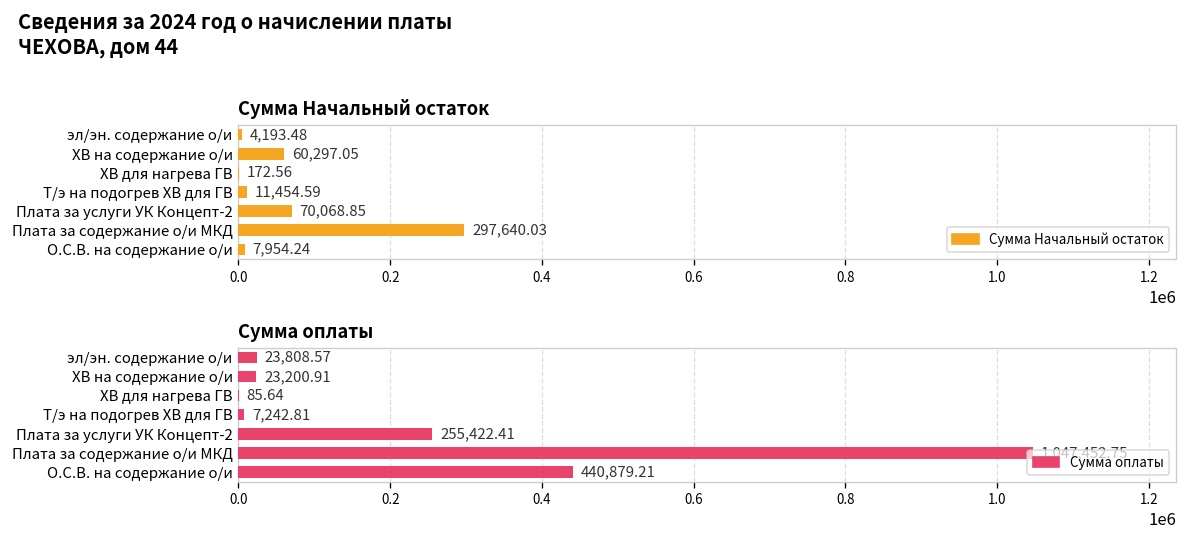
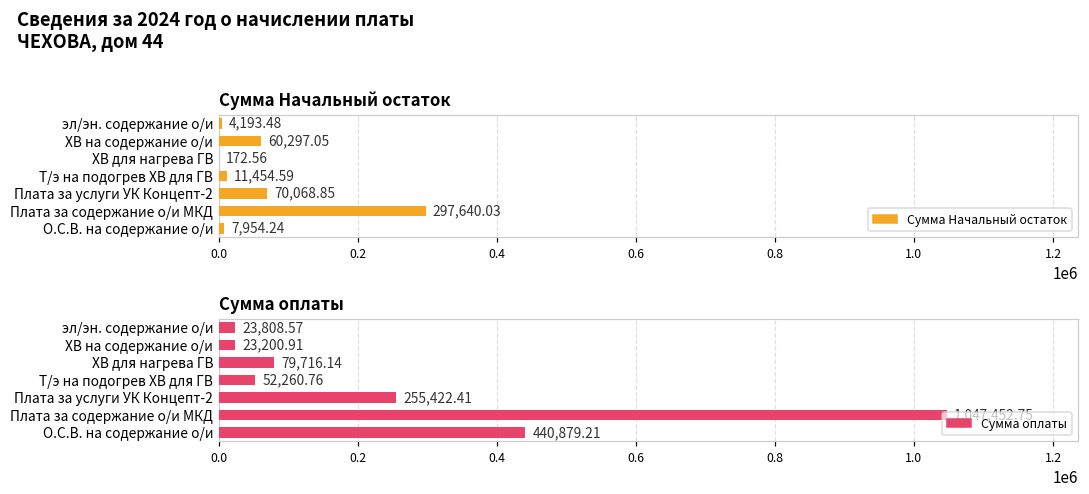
Сумма оплаты, ХВ для нагрева ГВ: 85.64 -> 79,716.14
Сумма оплаты, Т/э на подогрев ХВ для ГВ: 7,242.81 -> 52,260.76
